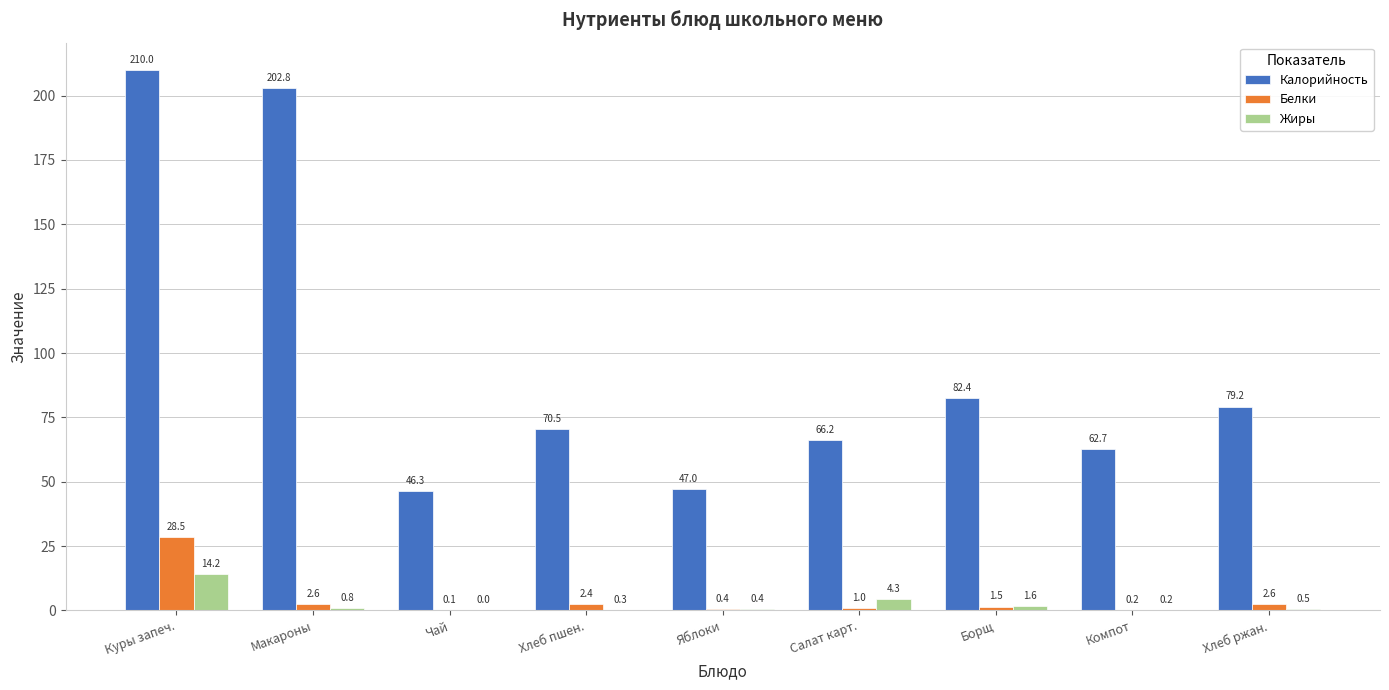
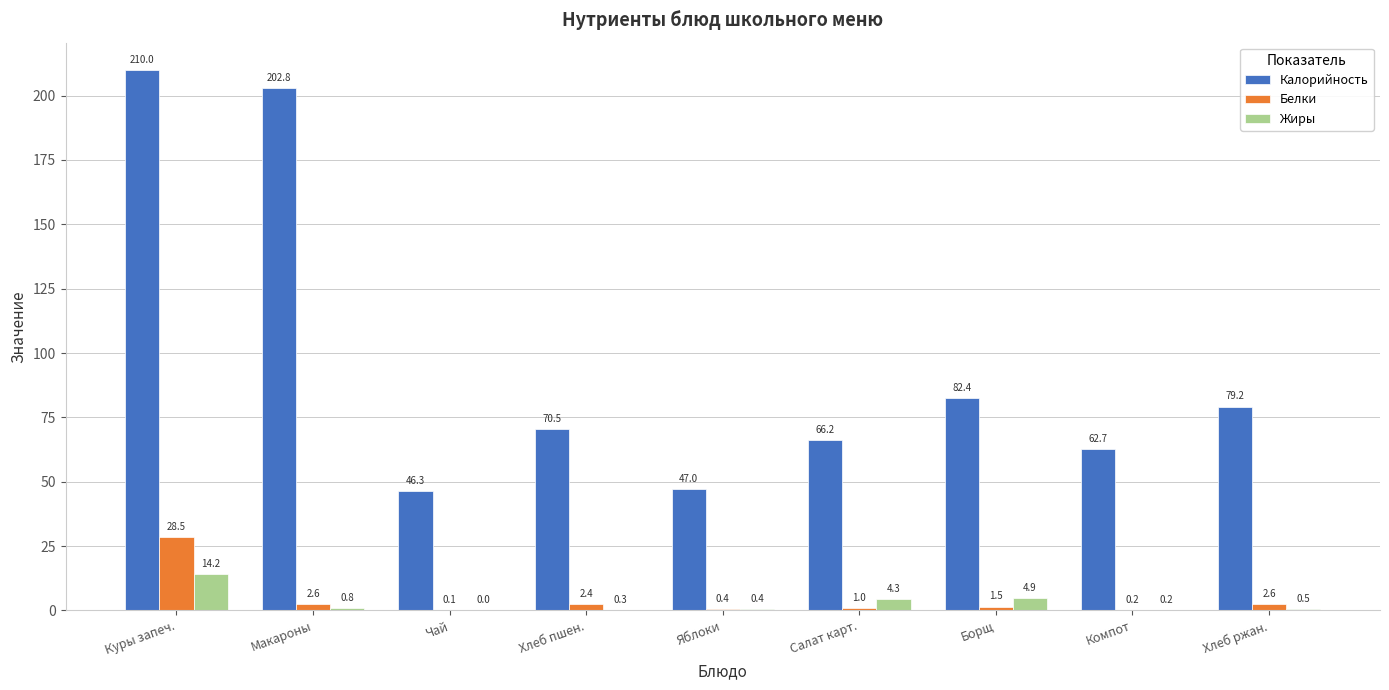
Жиры, Борщ: 1.6 -> 4.9
